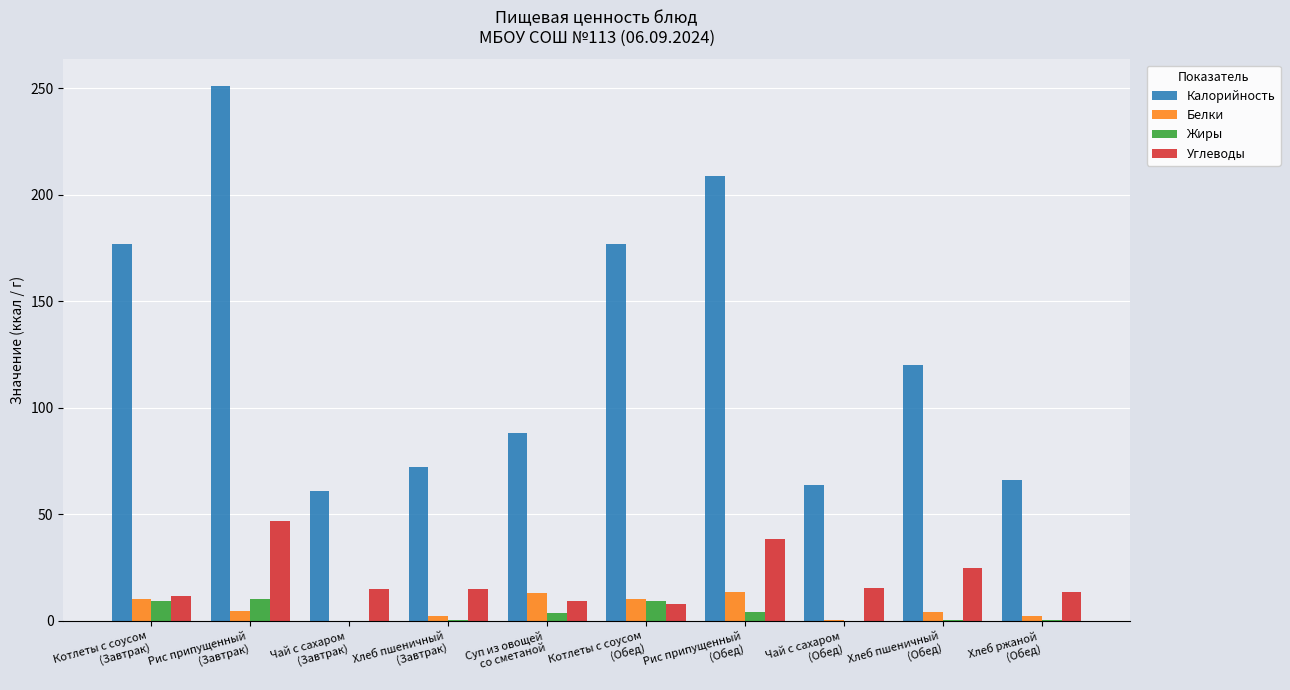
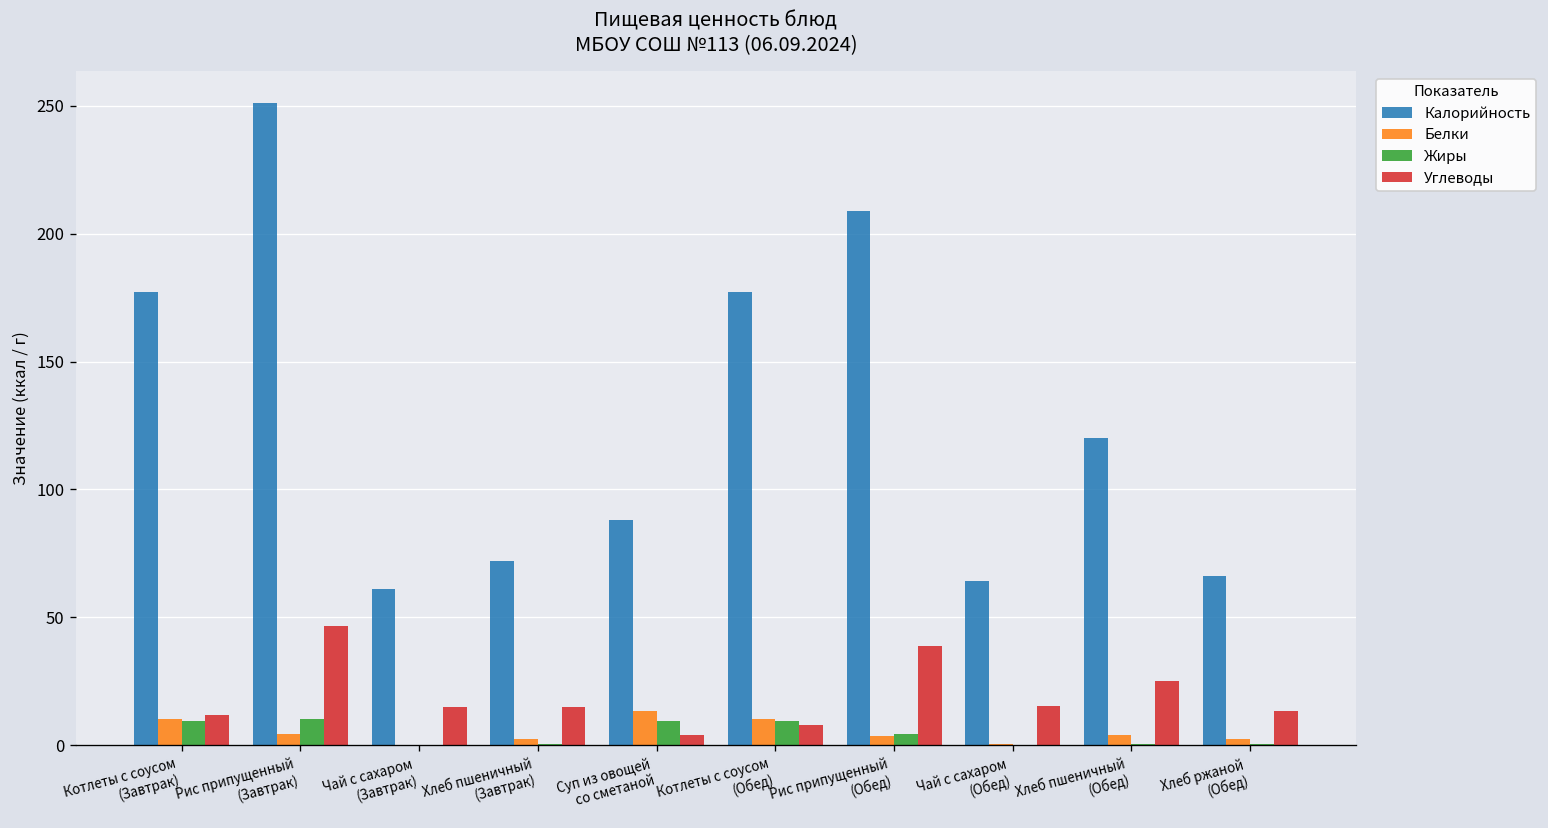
Жиры, Суп из овощей со сметаной: 4 -> 9
Углеводы, Суп из овощей со сметаной: 9 -> 4
Белки, Рис припущенный (Обед): 14 -> 4
